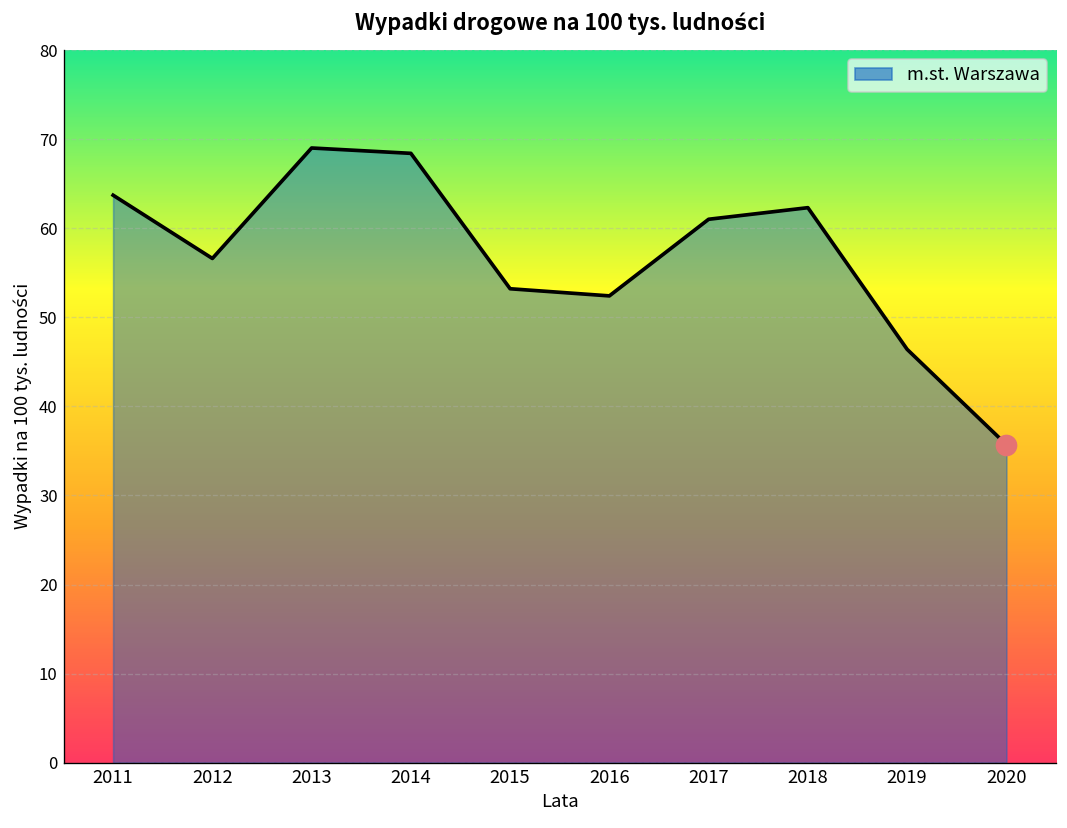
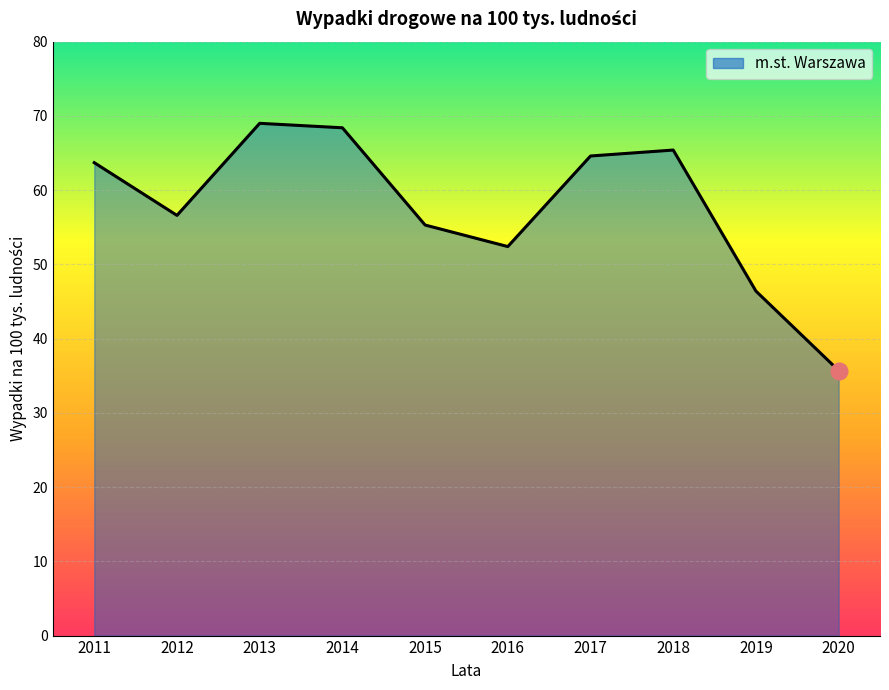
m.st. Warszawa, 2015: 53 -> 55
m.st. Warszawa, 2017: 61 -> 65
m.st. Warszawa, 2018: 62 -> 65
